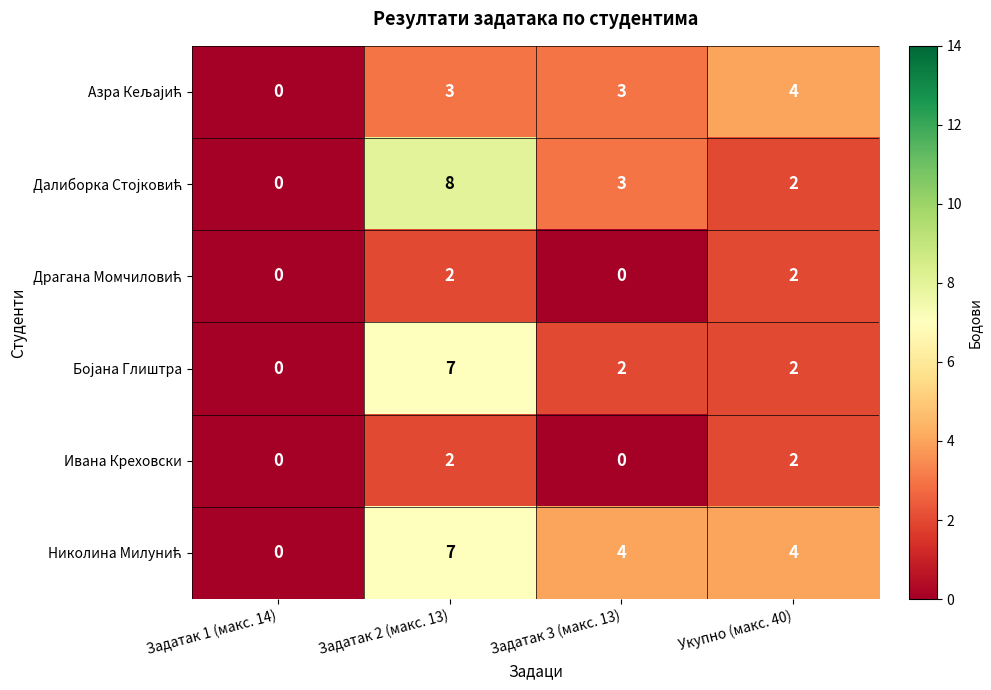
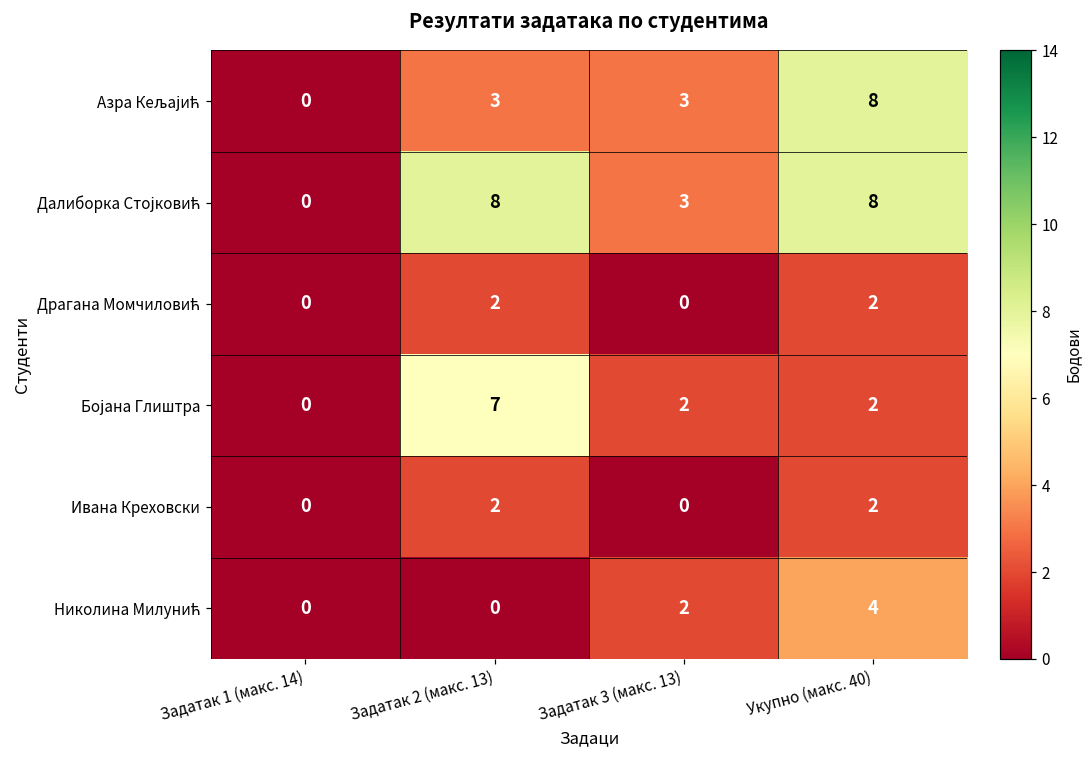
Азра Кељајић, Укупно (макс. 40): 4 -> 8
Далиборка Стојковић, Укупно (макс. 40): 2 -> 8
Николина Милунић, Задатак 2 (макс. 13): 7 -> 0
Николина Милунић, Задатак 3 (макс. 13): 4 -> 2
